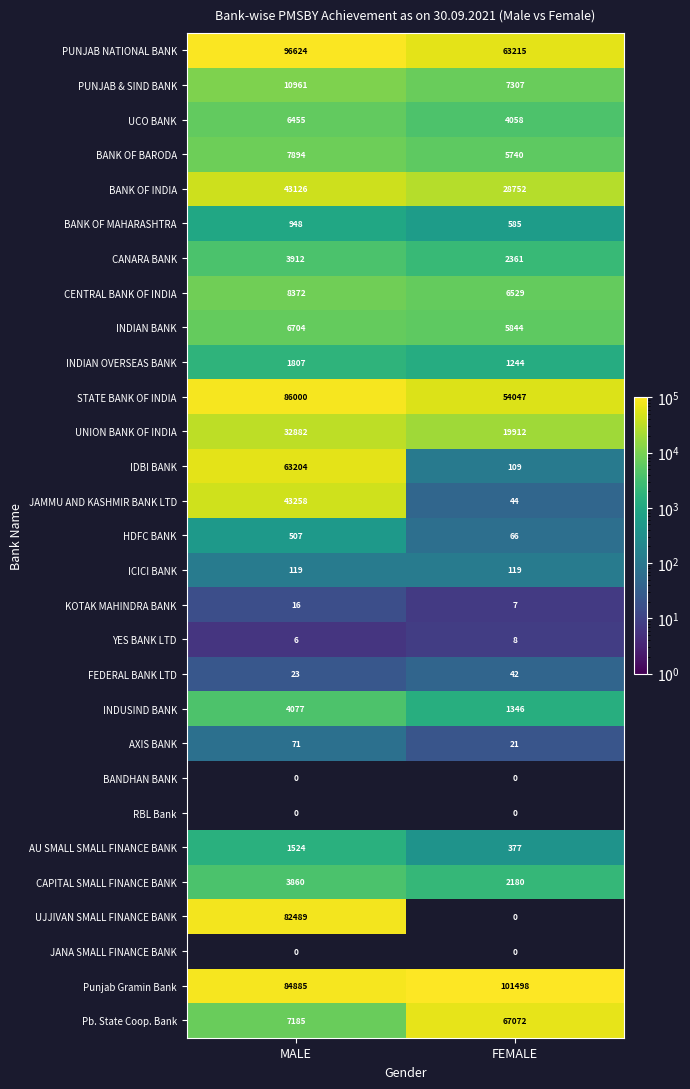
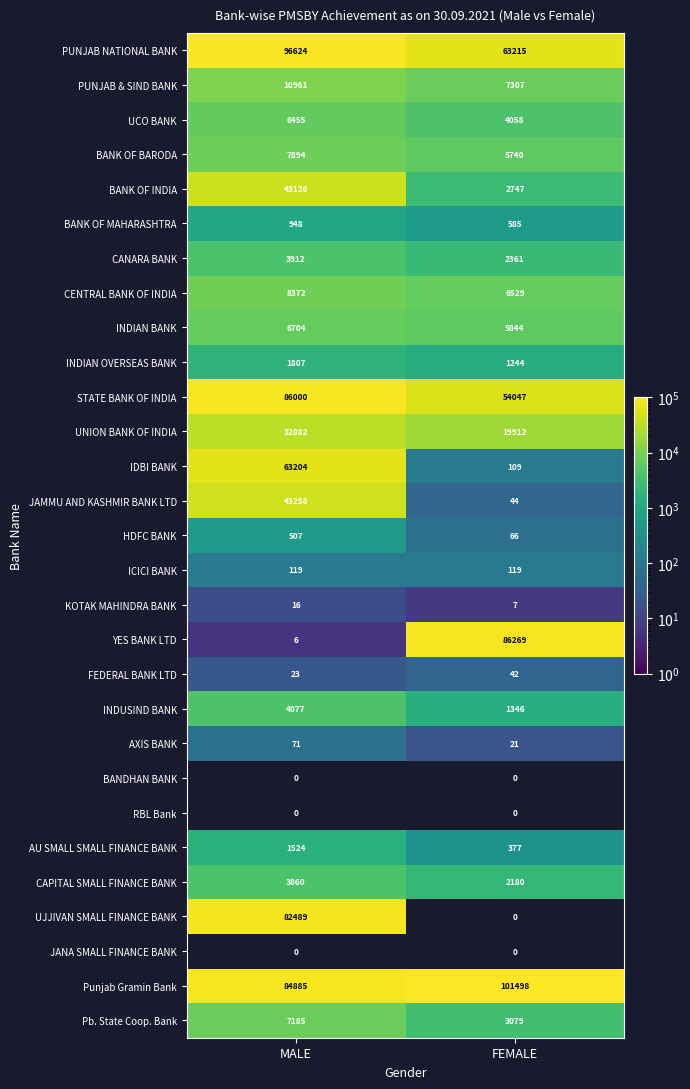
BANK OF INDIA, FEMALE: 28752 -> 2747
YES BANK LTD, FEMALE: 8 -> 86269
Pb. State Coop. Bank, FEMALE: 67072 -> 3079
